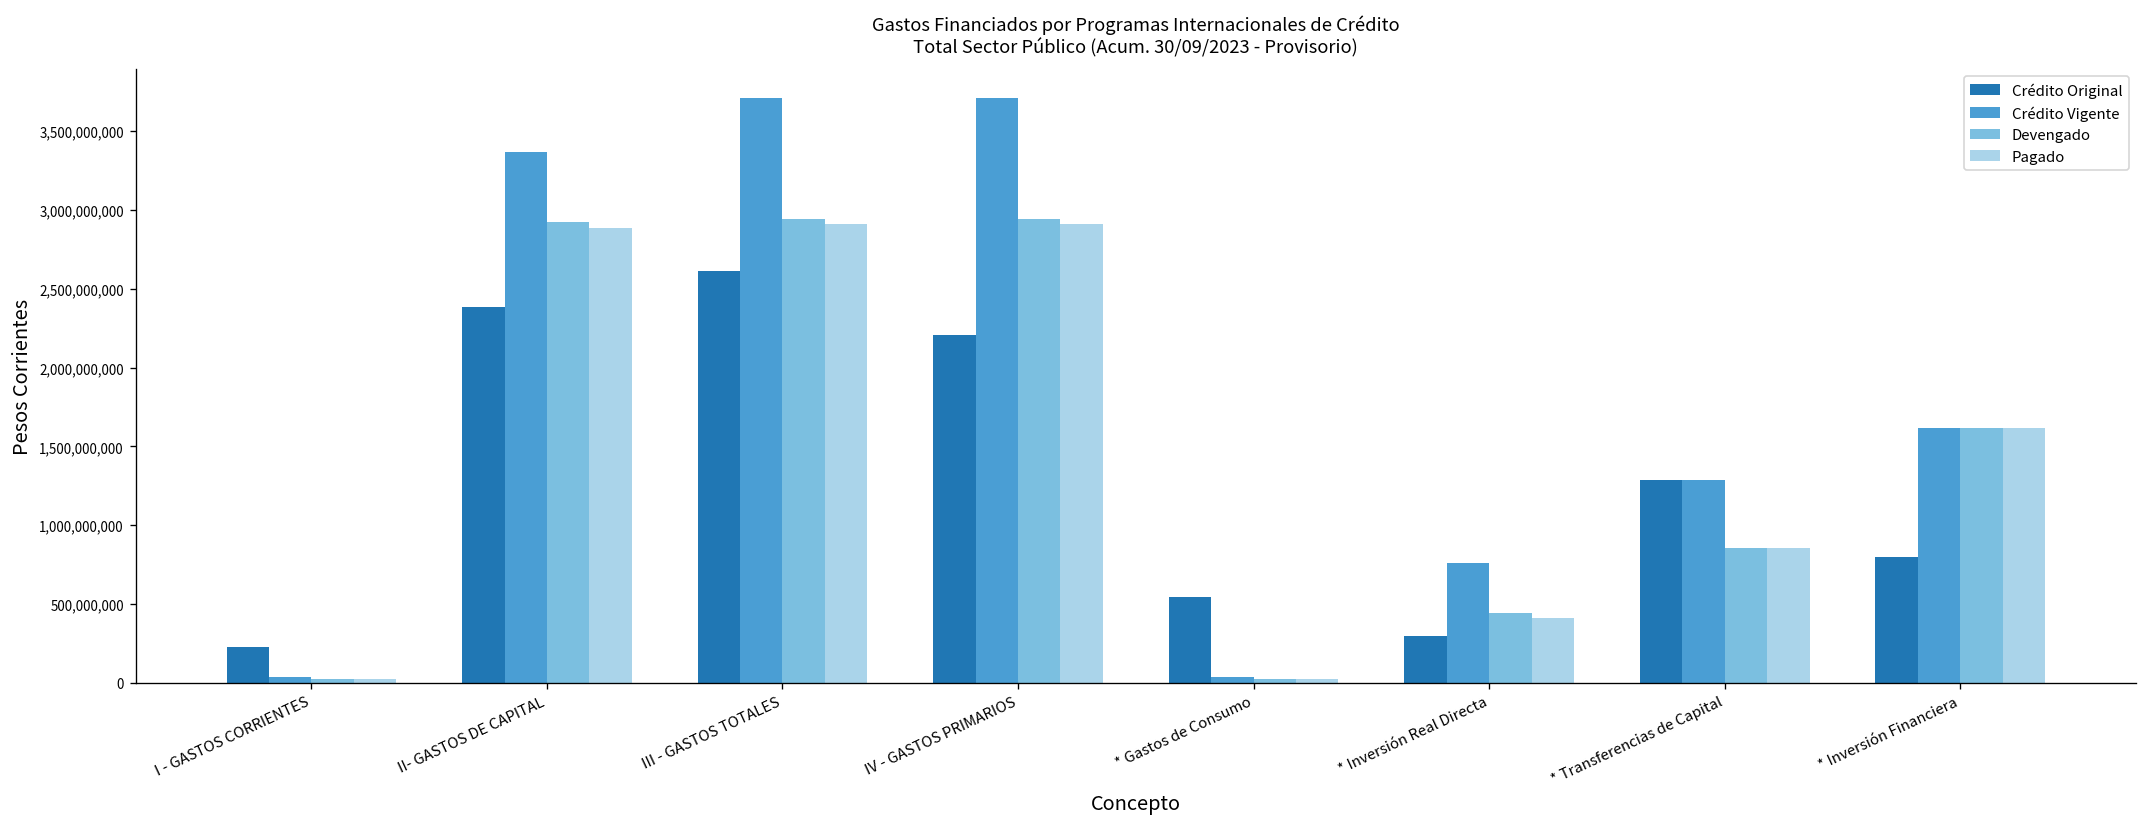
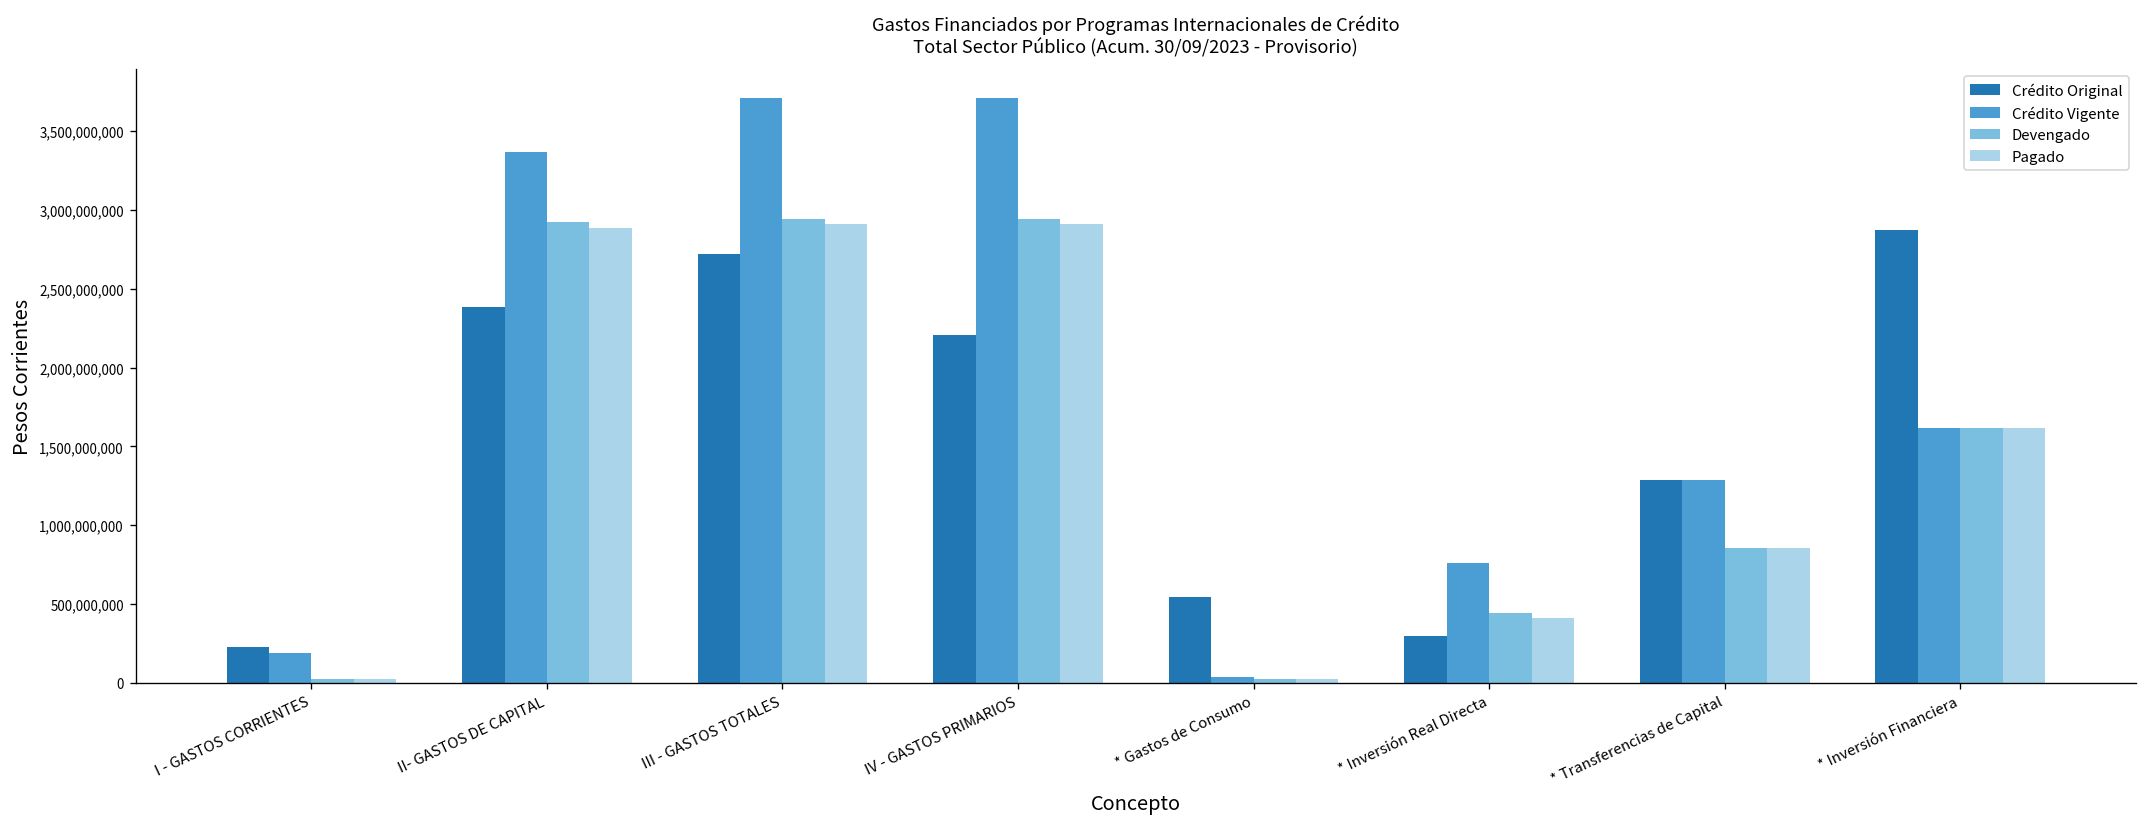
Crédito Vigente, I - GASTOS CORRIENTES: 40,000,000 -> 190,000,000
Crédito Original, III - GASTOS TOTALES: 2,610,000,000 -> 2,720,000,000
Crédito Original, * Inversión Financiera: 800,000,000 -> 2,880,000,000
